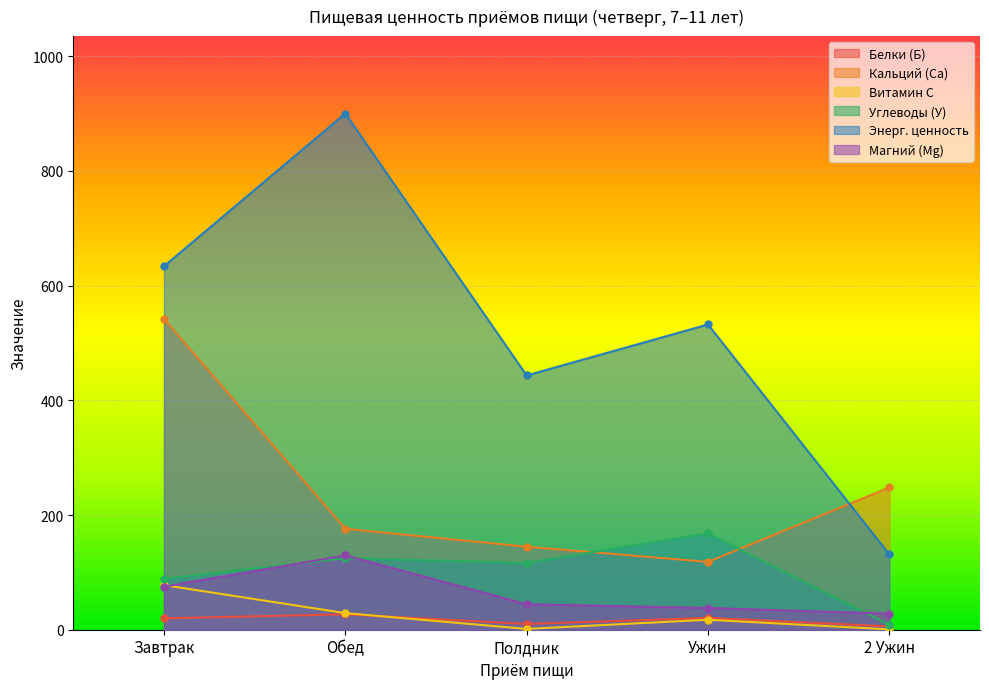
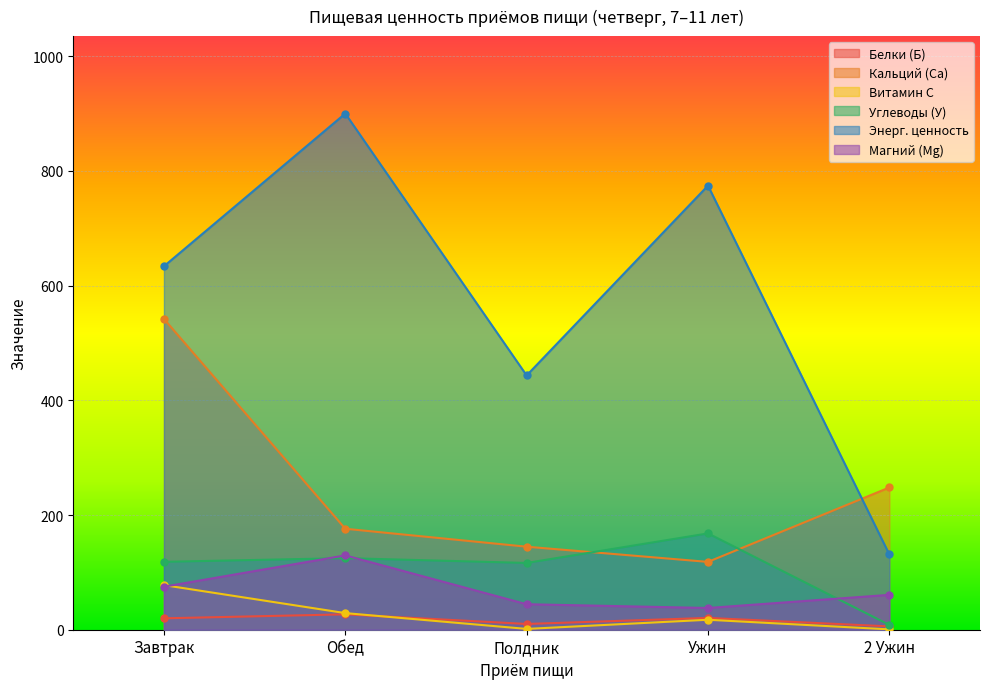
Углеводы (У), Завтрак: 90 -> 120
Энерг. ценность, Ужин: 530 -> 770
Магний (Mg), 2 Ужин: 30 -> 60
